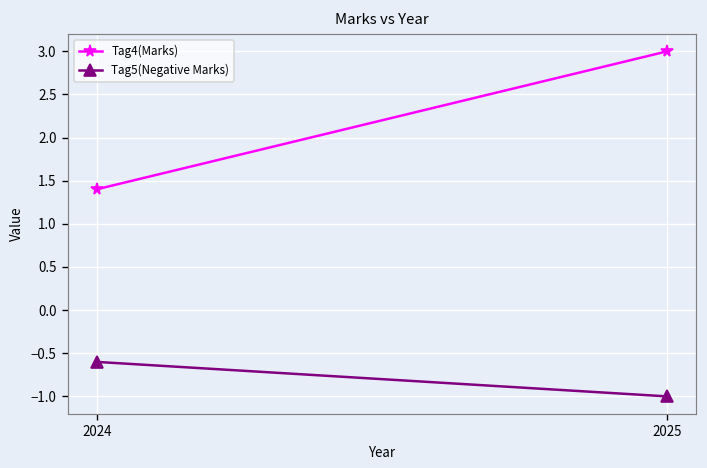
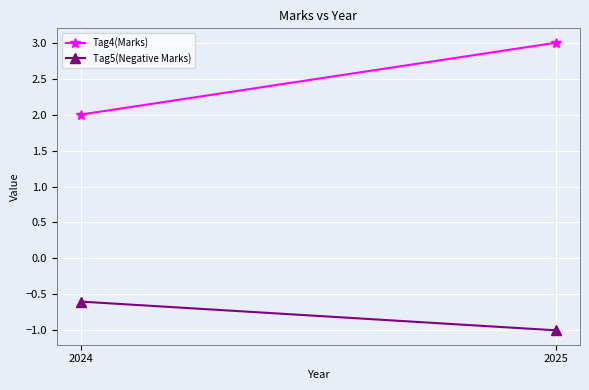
Tag4(Marks), 2024: 1.4 -> 2.0
